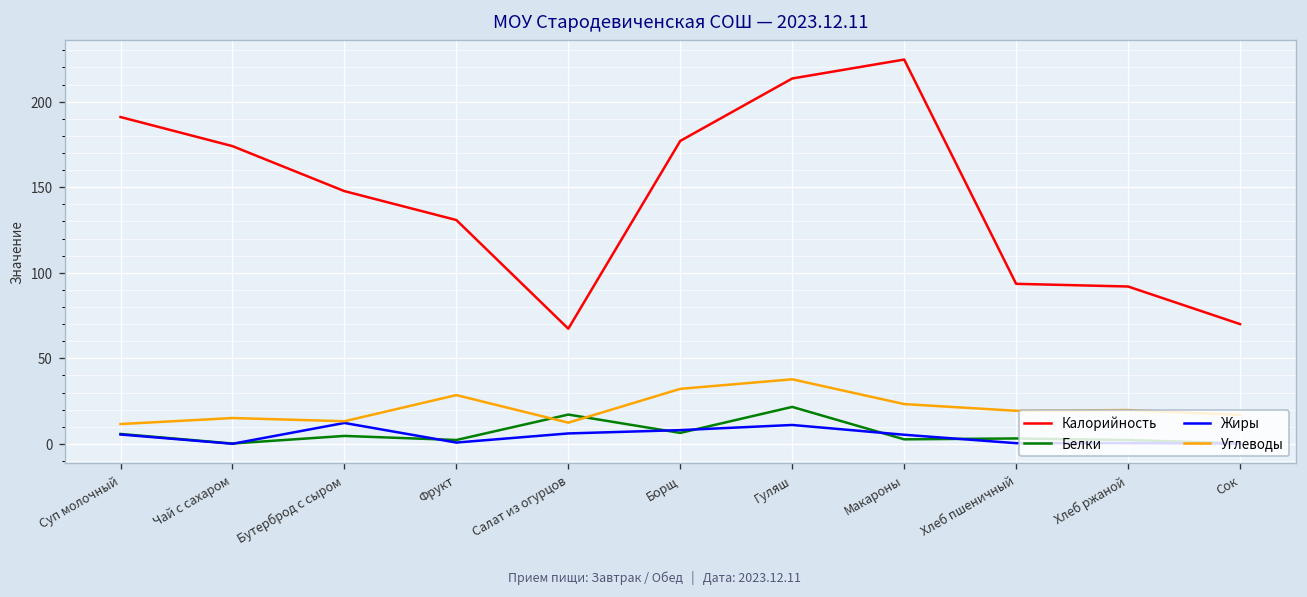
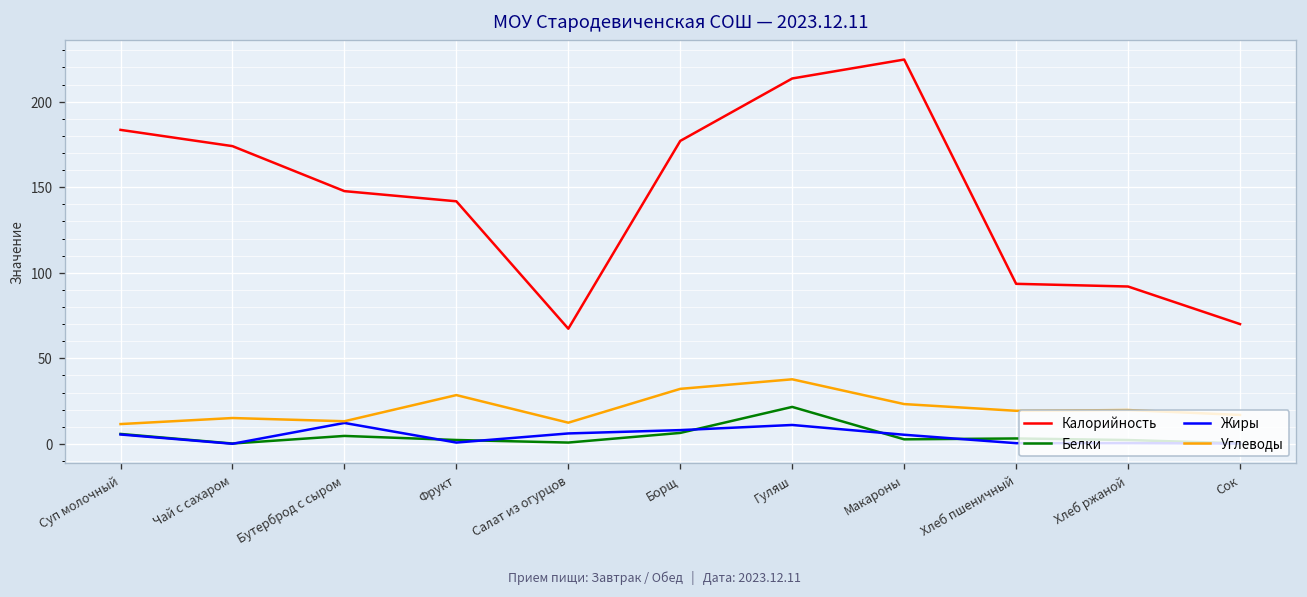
Калорийность, Суп молочный: 191 -> 184
Калорийность, Фрукт: 131 -> 142
Белки, Салат из огурцов: 17 -> 1
